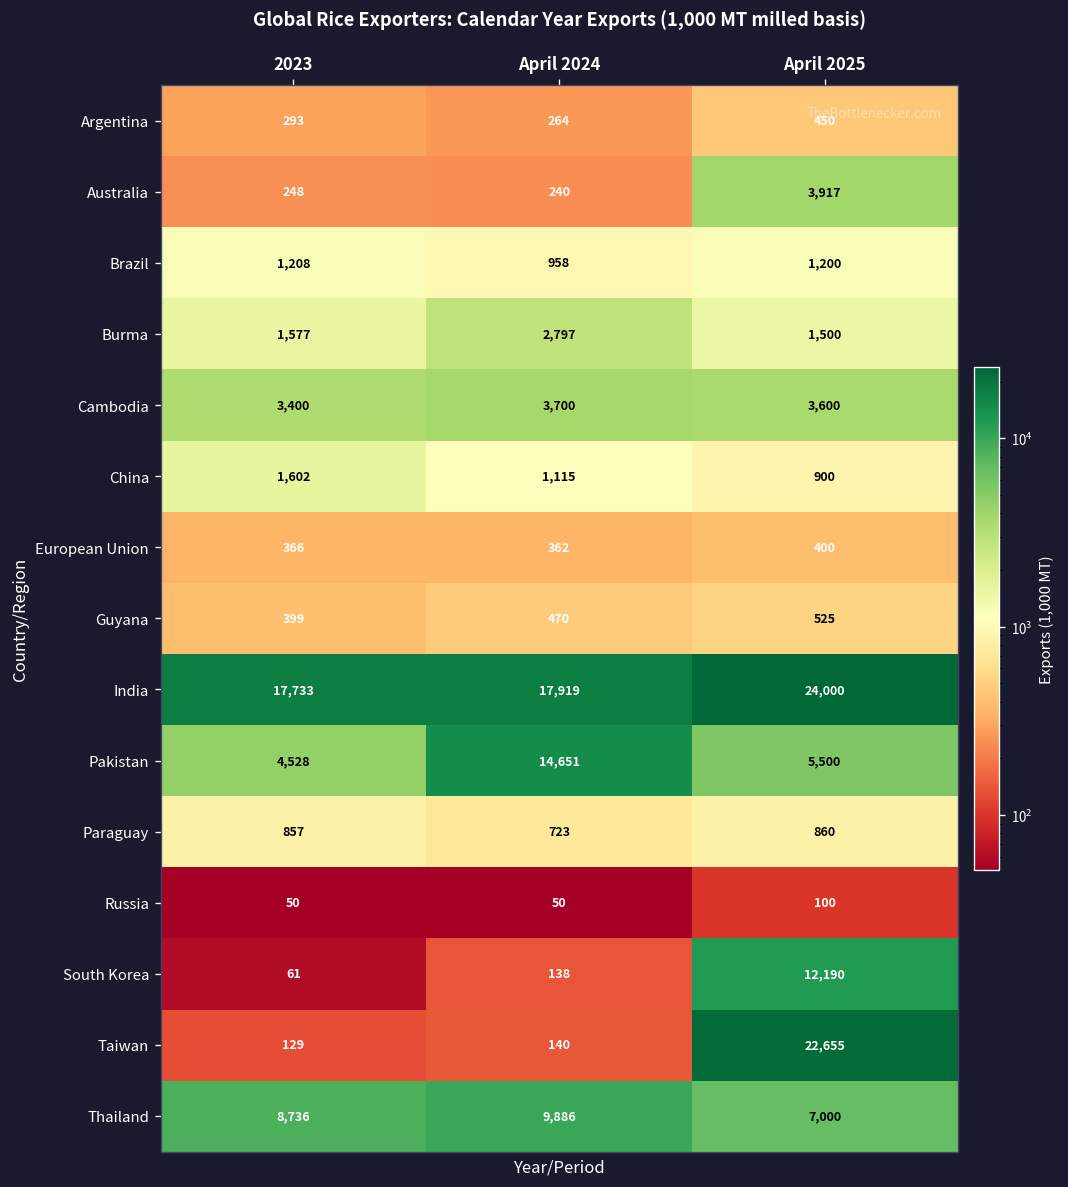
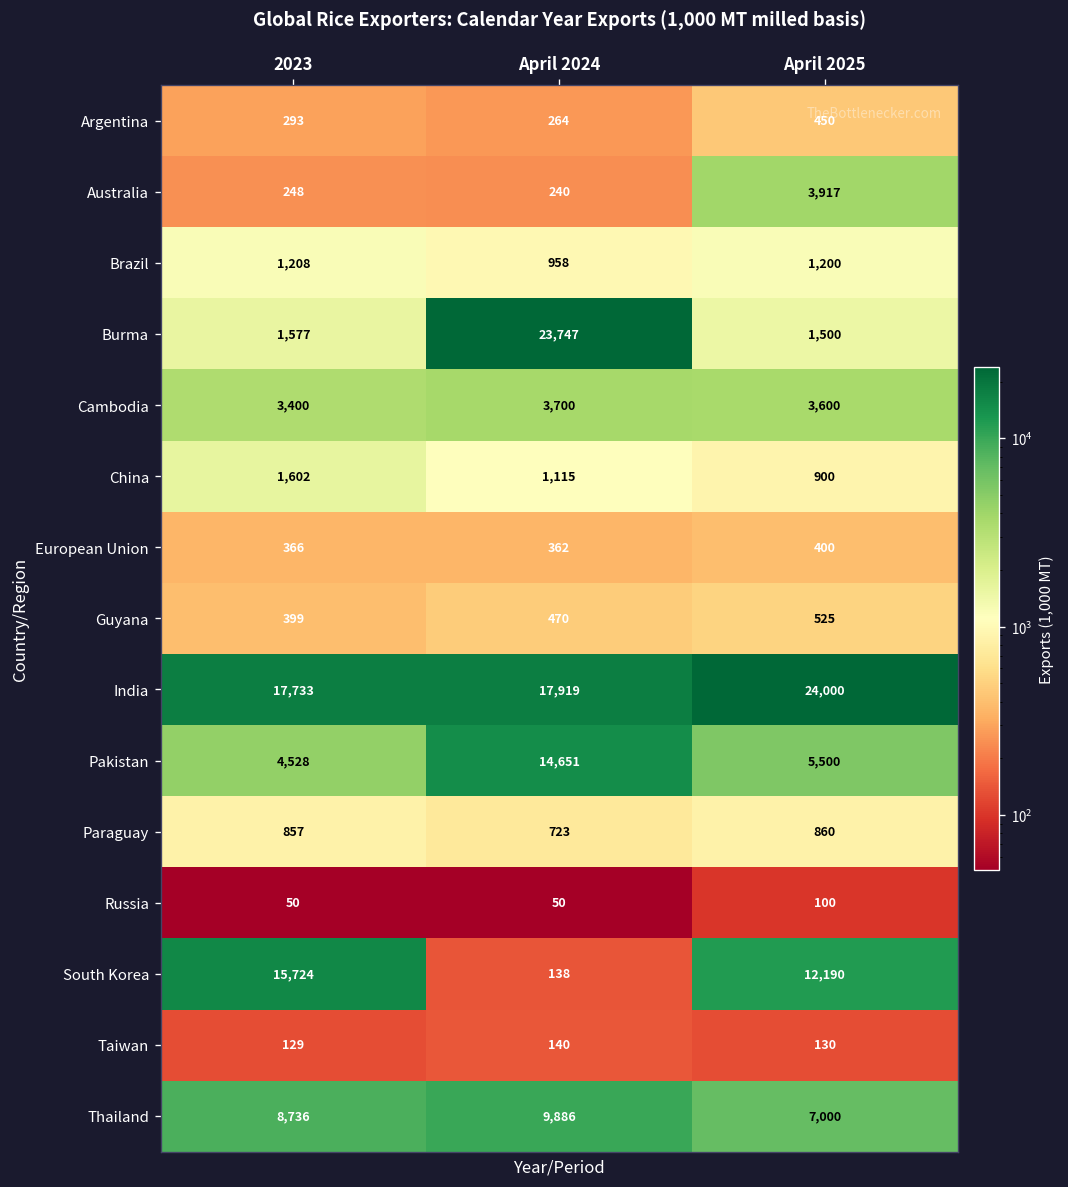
Burma, April 2024: 2,797 -> 23,747
South Korea, 2023: 61 -> 15,724
Taiwan, April 2025: 22,655 -> 130
